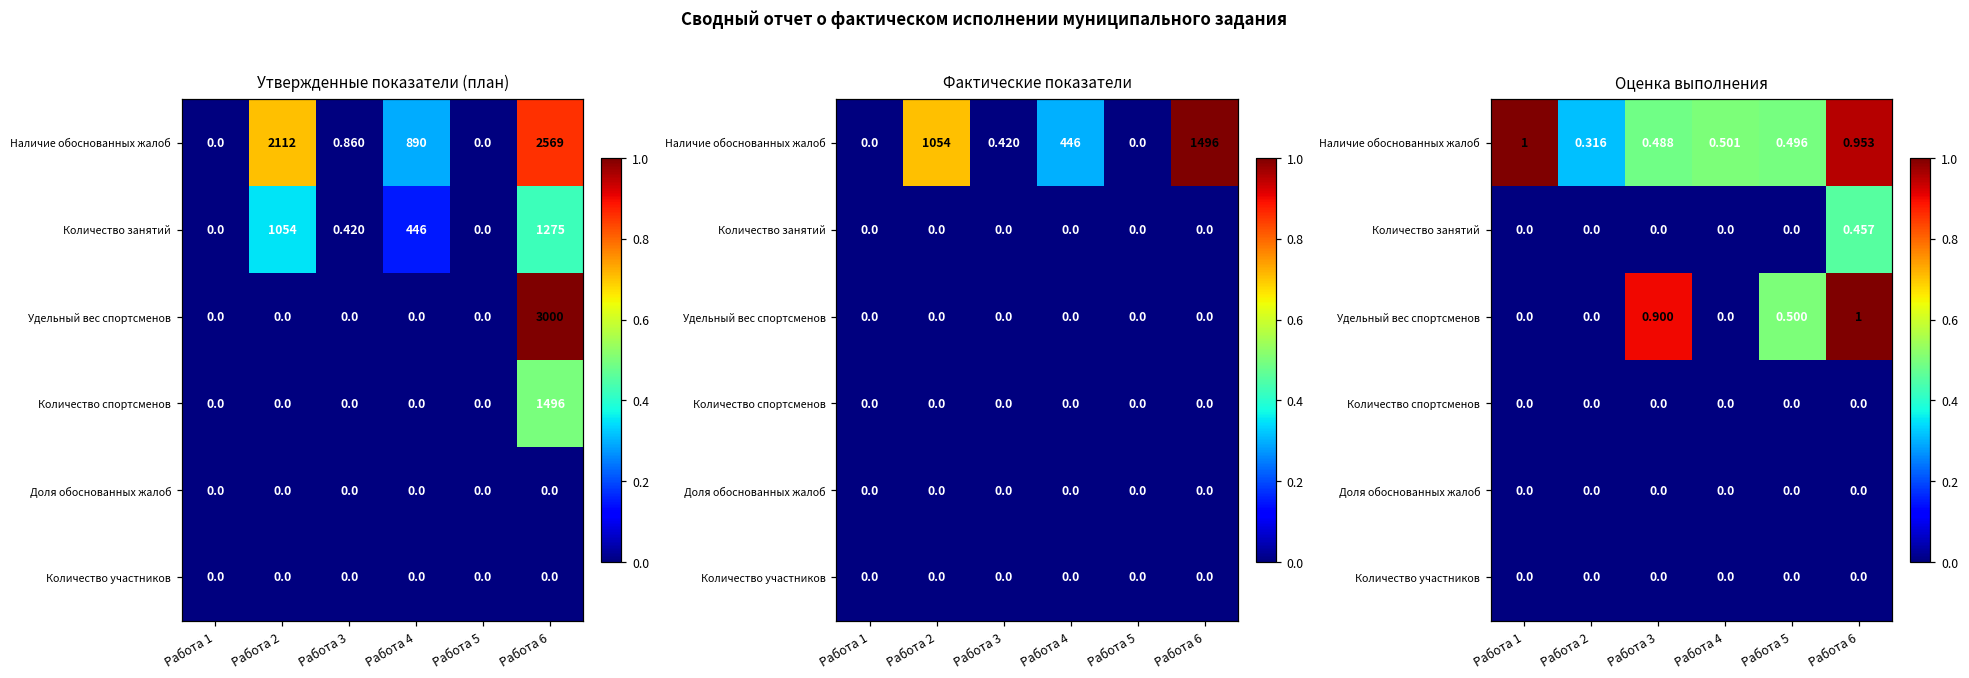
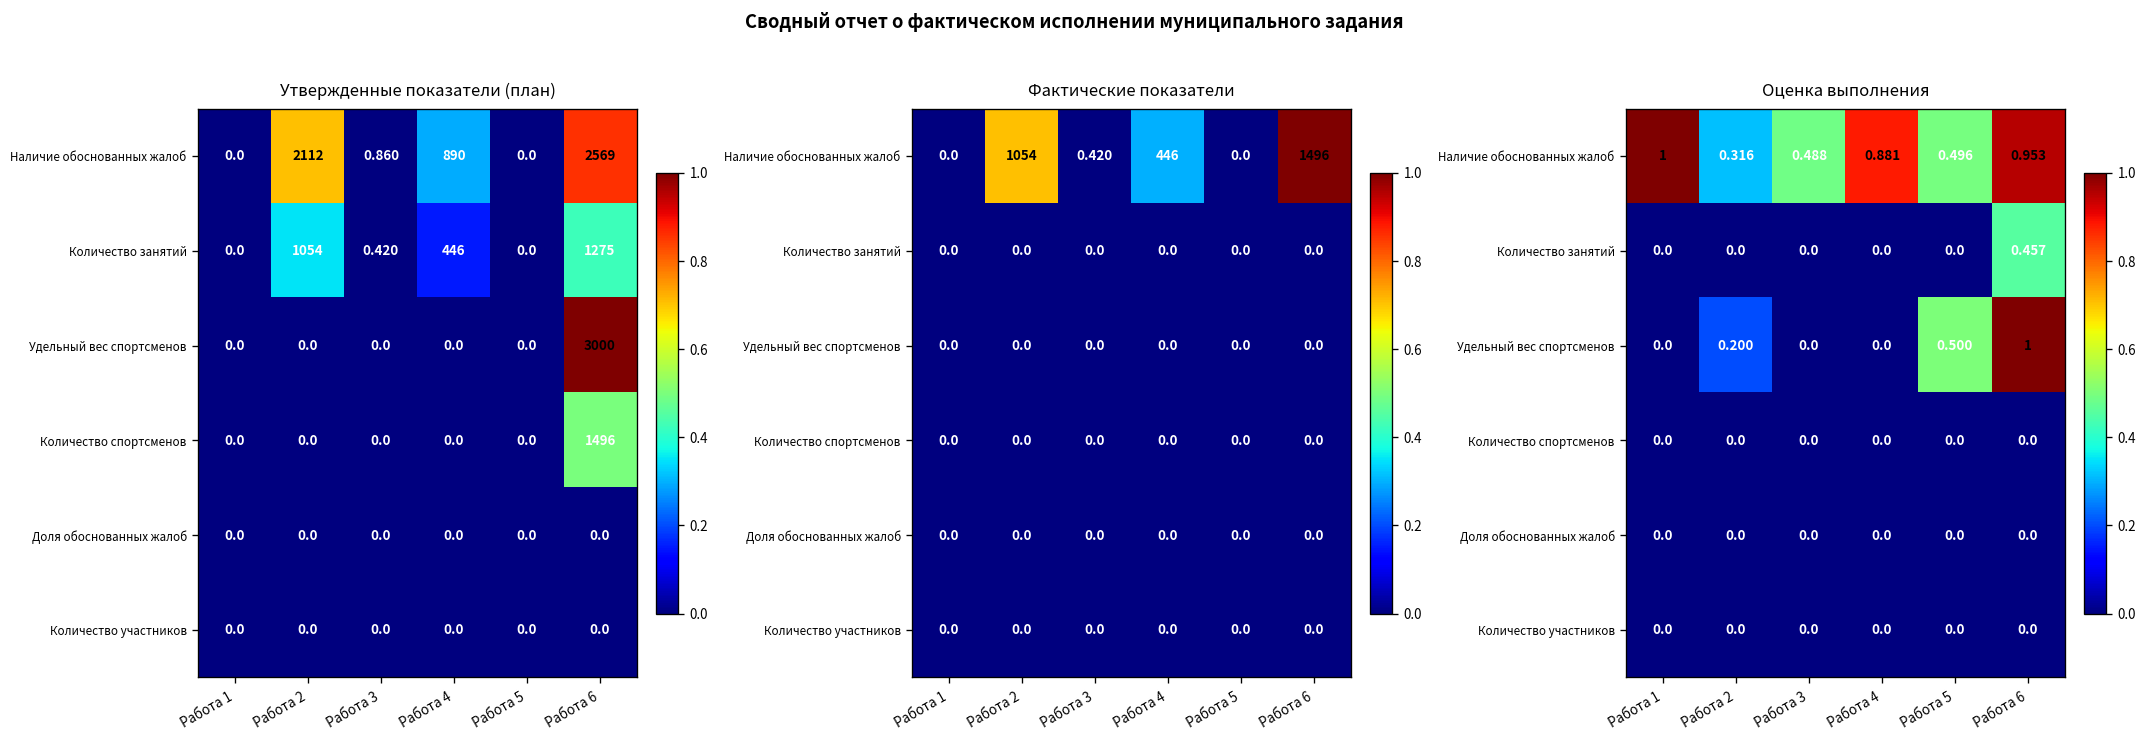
Оценка выполнения, Наличие обоснованных жалоб, Работа 4: 0.501 -> 0.881
Оценка выполнения, Удельный вес спортсменов, Работа 2: 0.0 -> 0.200
Оценка выполнения, Удельный вес спортсменов, Работа 3: 0.900 -> 0.0
